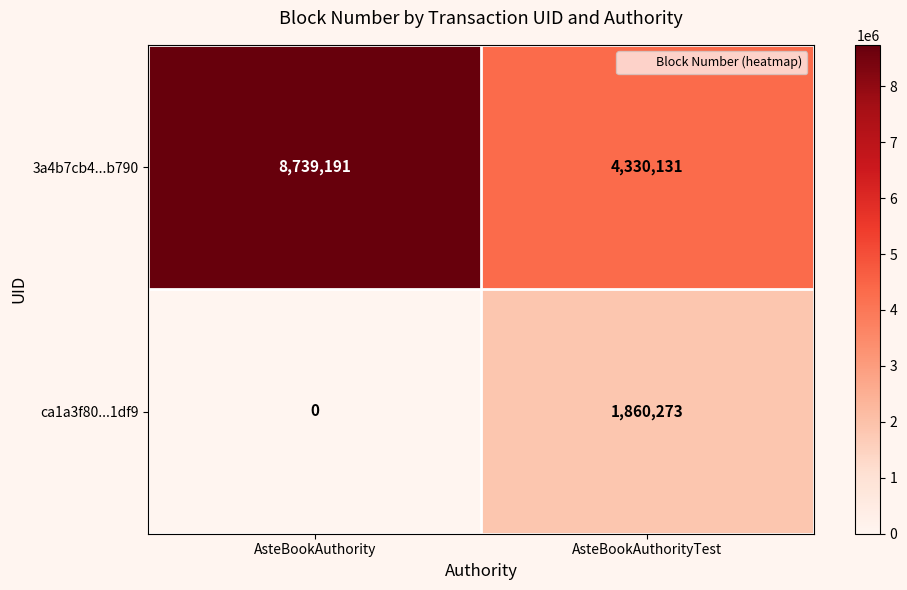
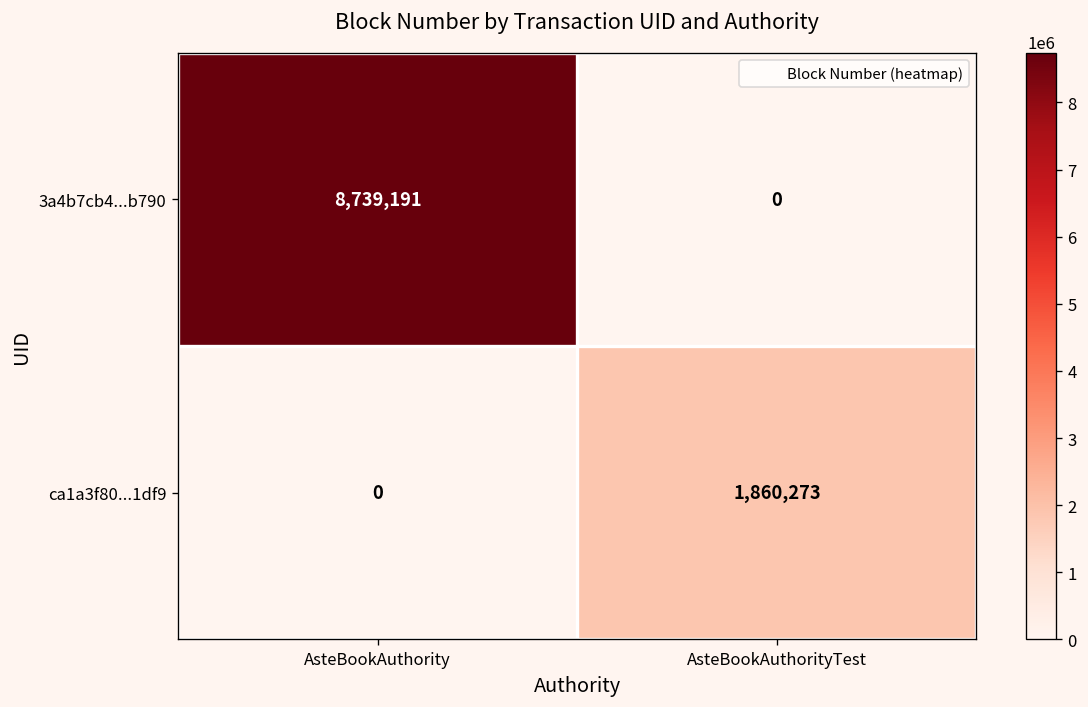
3a4b7cb4...b790, AsteBookAuthorityTest: 4,330,131 -> 0
